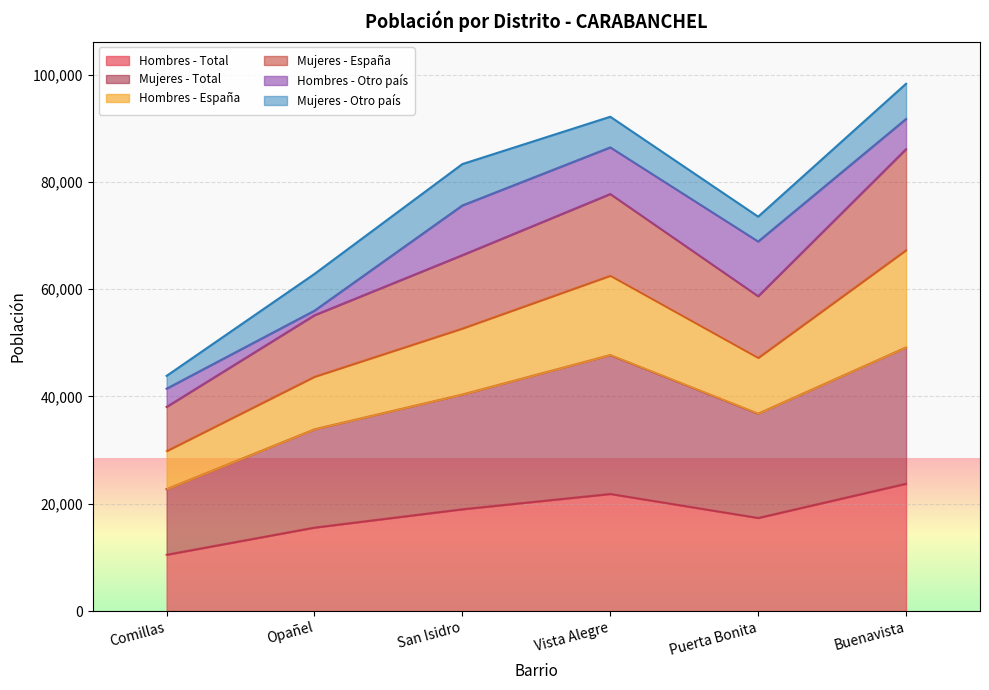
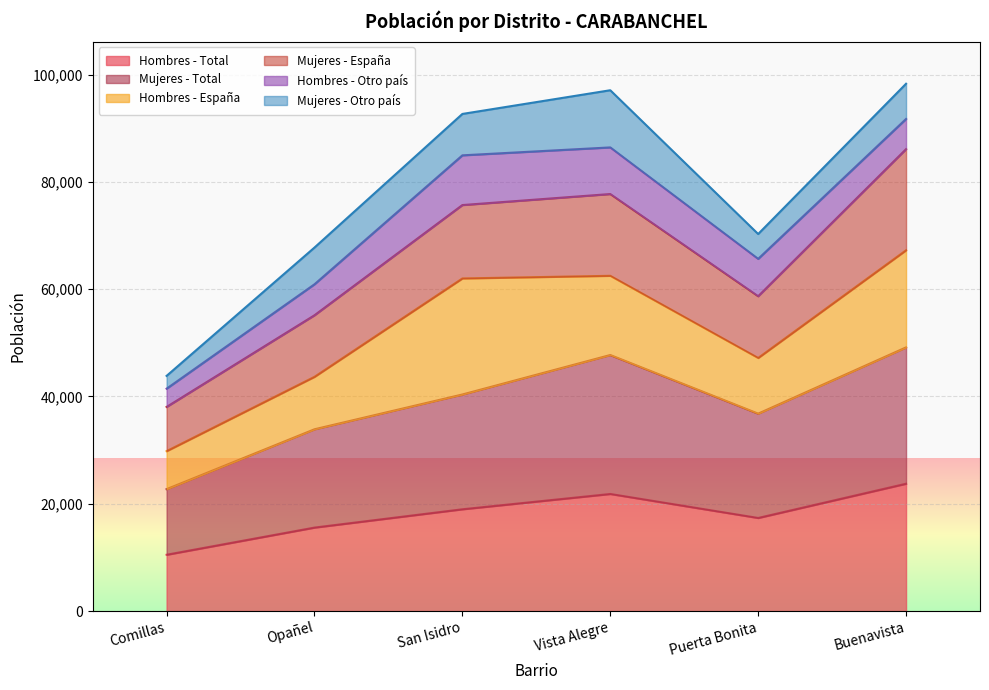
Hombres - Otro país, Opañel: 1,000 -> 6,000
Hombres - España, San Isidro: 12,000 -> 22,000
Mujeres - Otro país, Vista Alegre: 6,000 -> 11,000
Hombres - Otro país, Puerta Bonita: 10,000 -> 7,000
